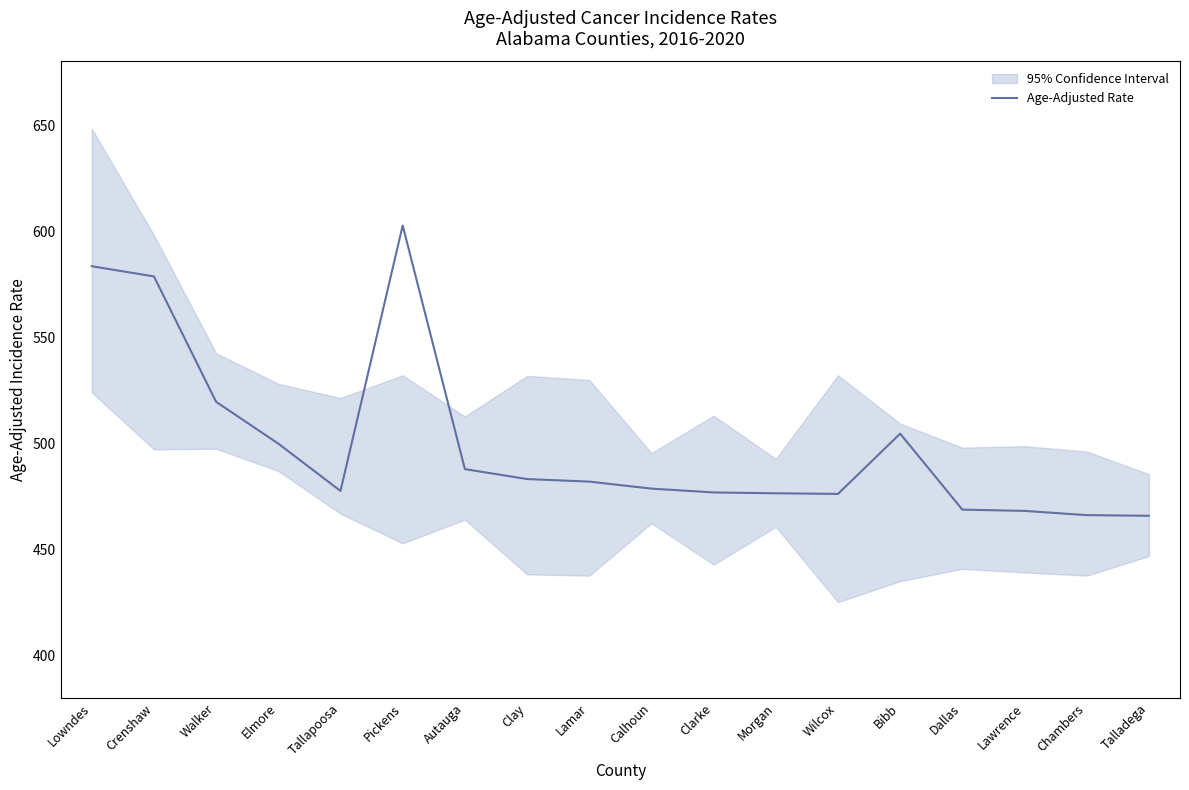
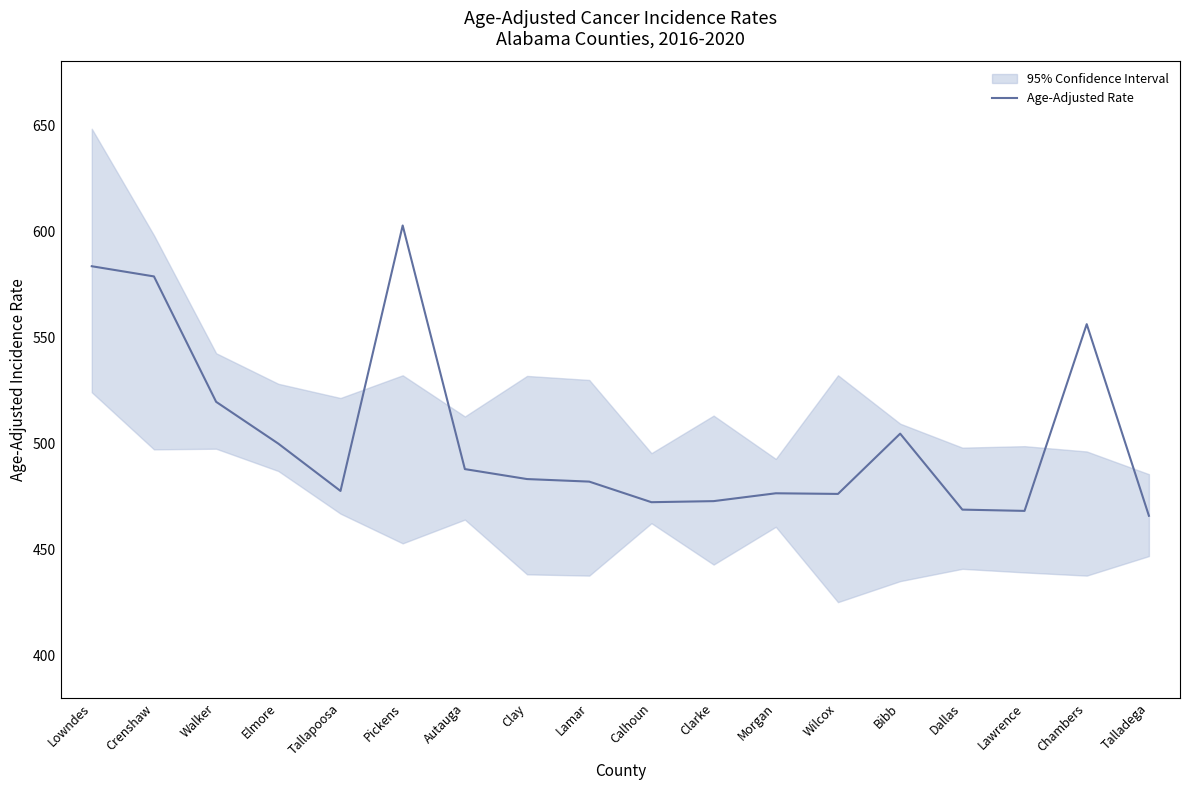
Age-Adjusted Rate, Calhoun: 479 -> 472
Age-Adjusted Rate, Clarke: 477 -> 473
Age-Adjusted Rate, Chambers: 466 -> 556
